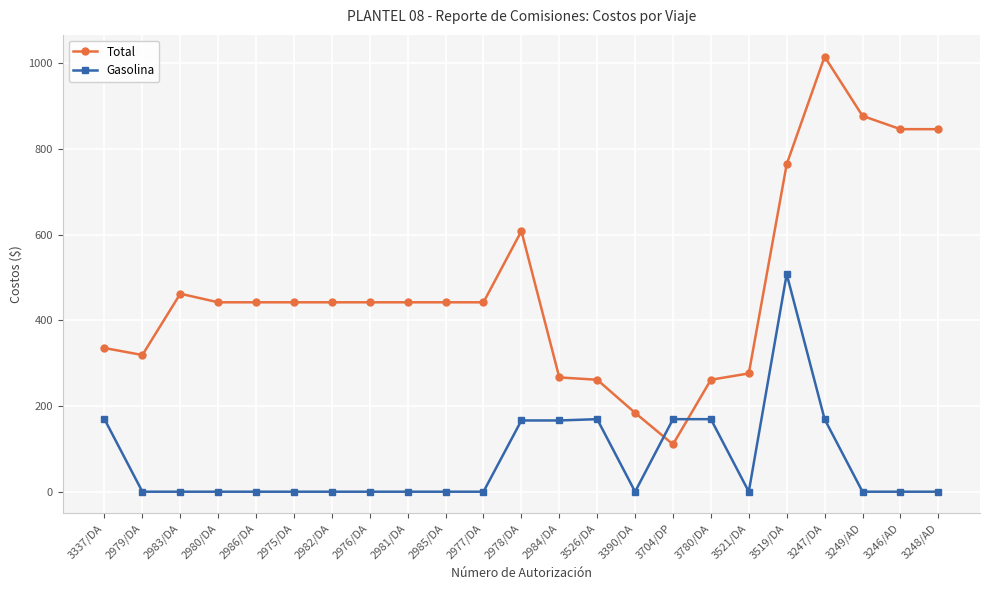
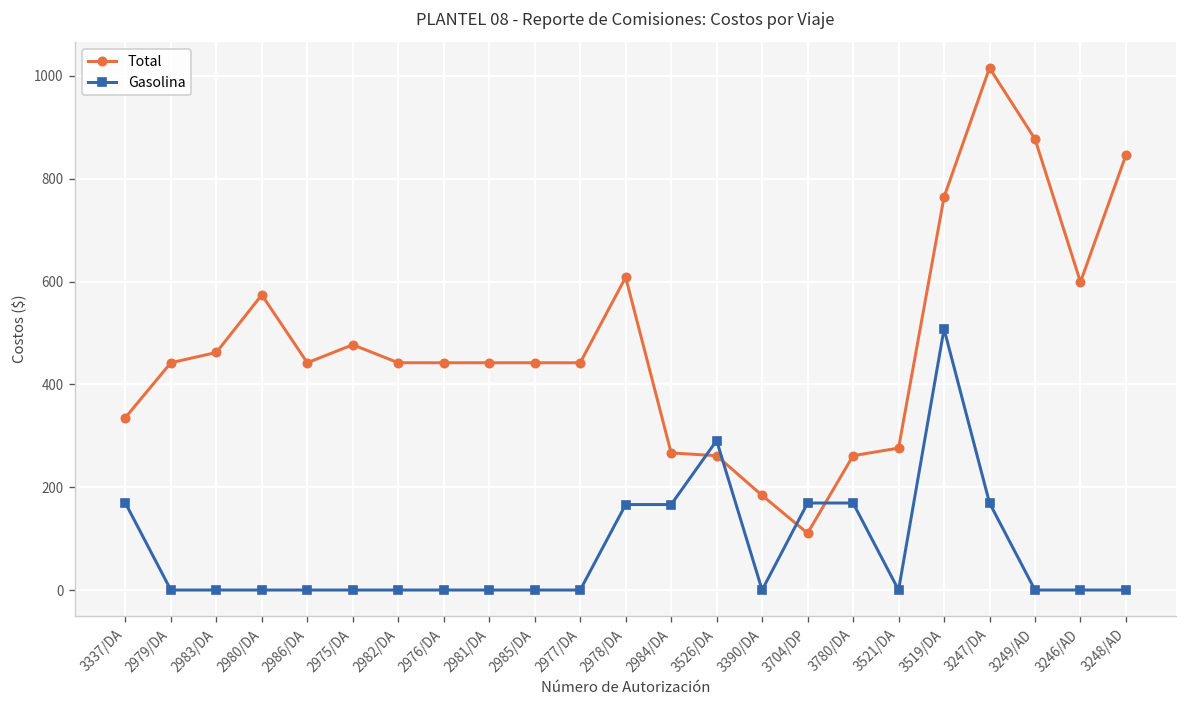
Total, 2979/DA: 320 -> 440
Total, 2980/DA: 440 -> 570
Total, 2975/DA: 440 -> 480
Gasolina, 3526/DA: 170 -> 290
Total, 3246/AD: 850 -> 600
